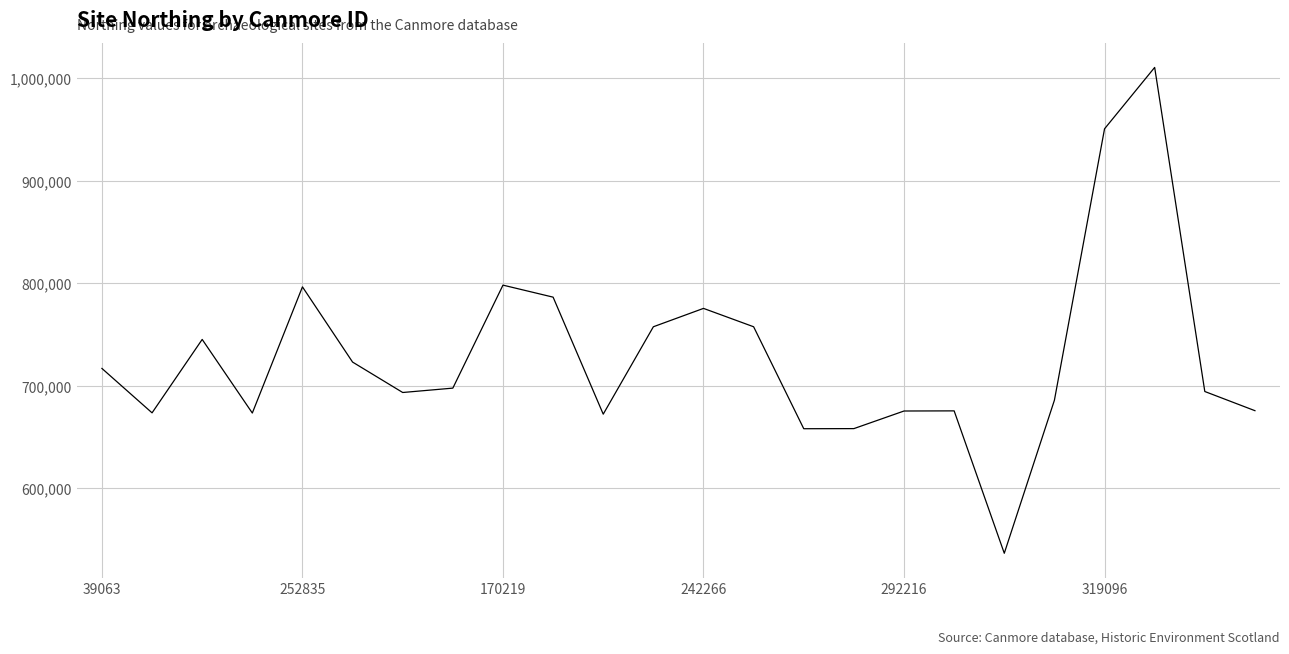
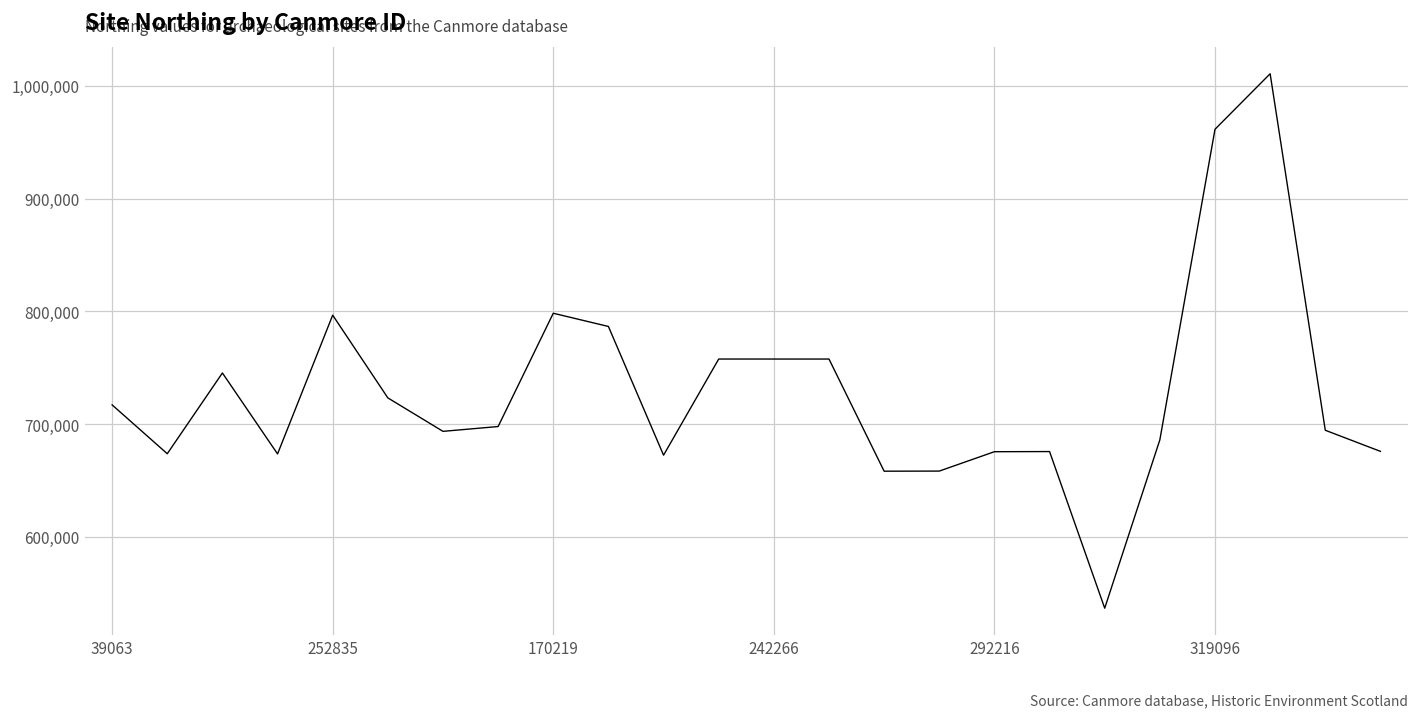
242266: 776,000 -> 758,000
319096: 951,000 -> 961,000
